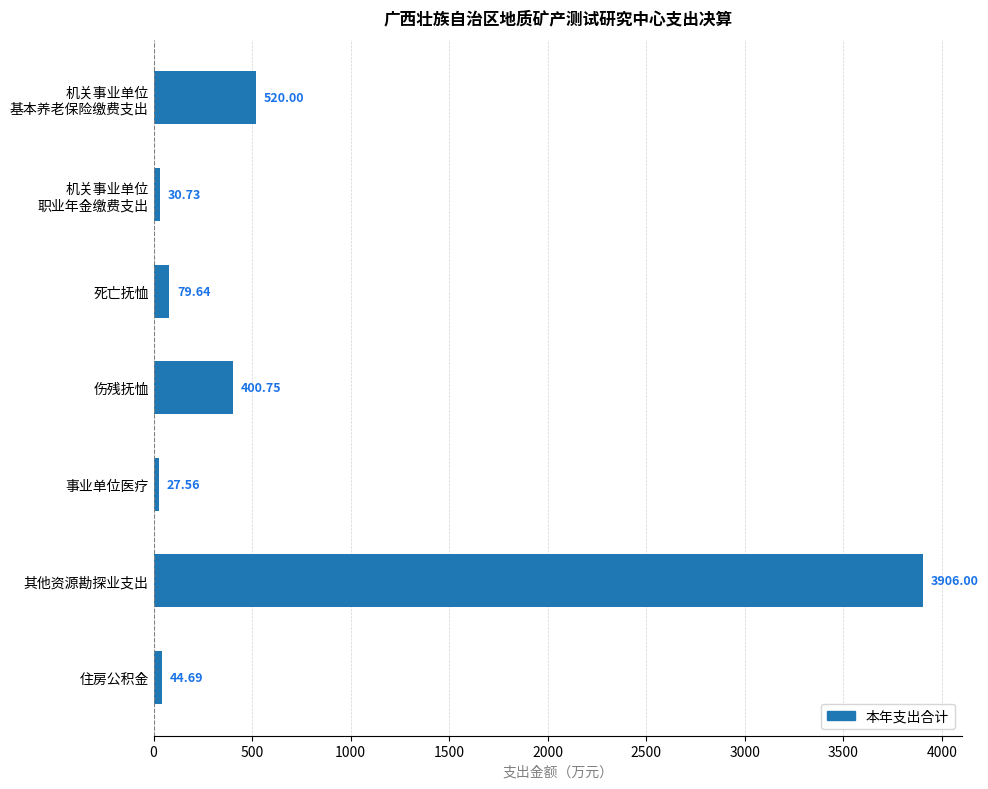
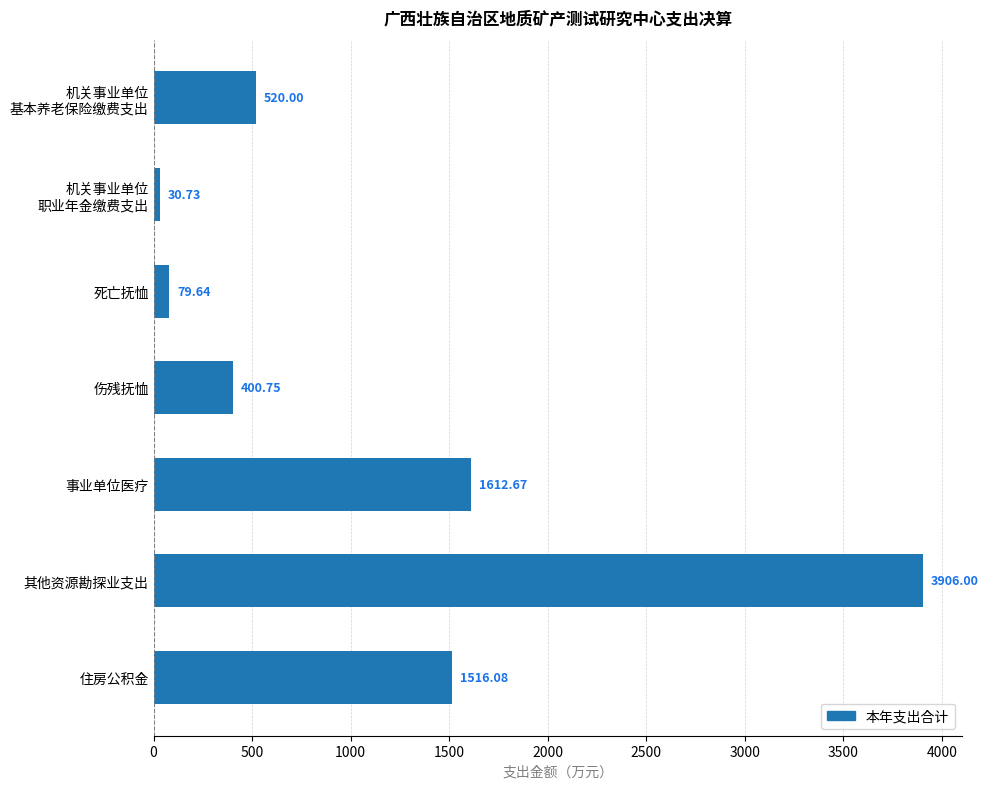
事业单位医疗: 27.56 -> 1612.67
住房公积金: 44.69 -> 1516.08
